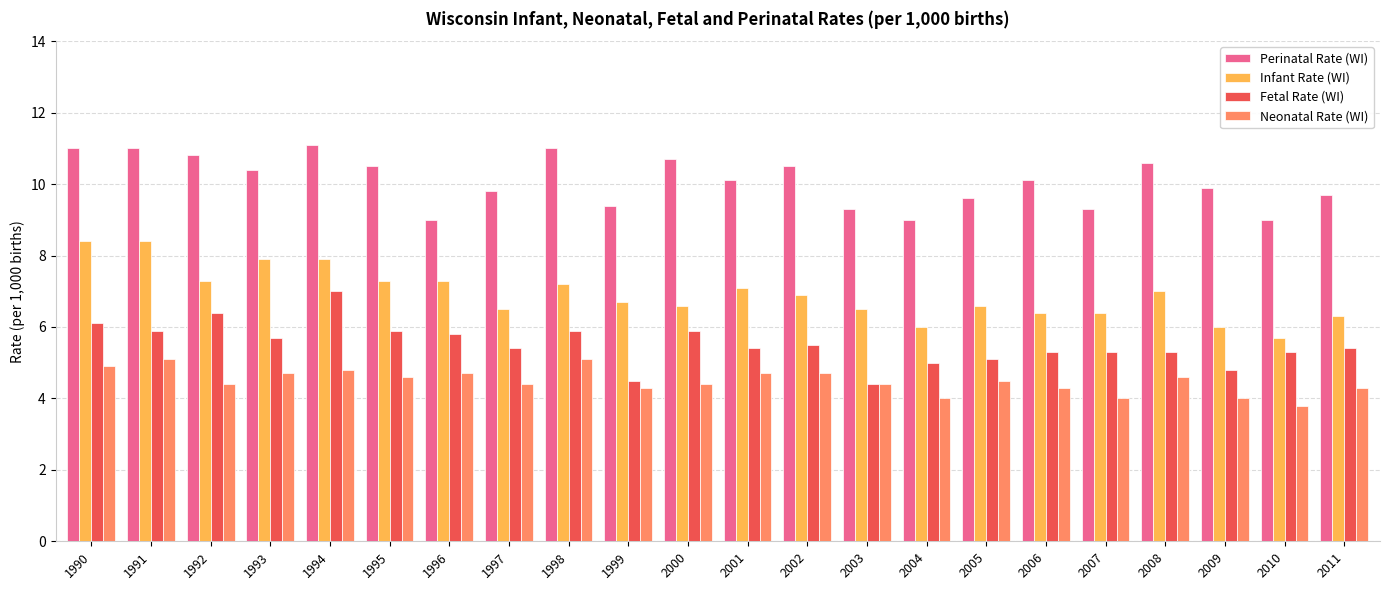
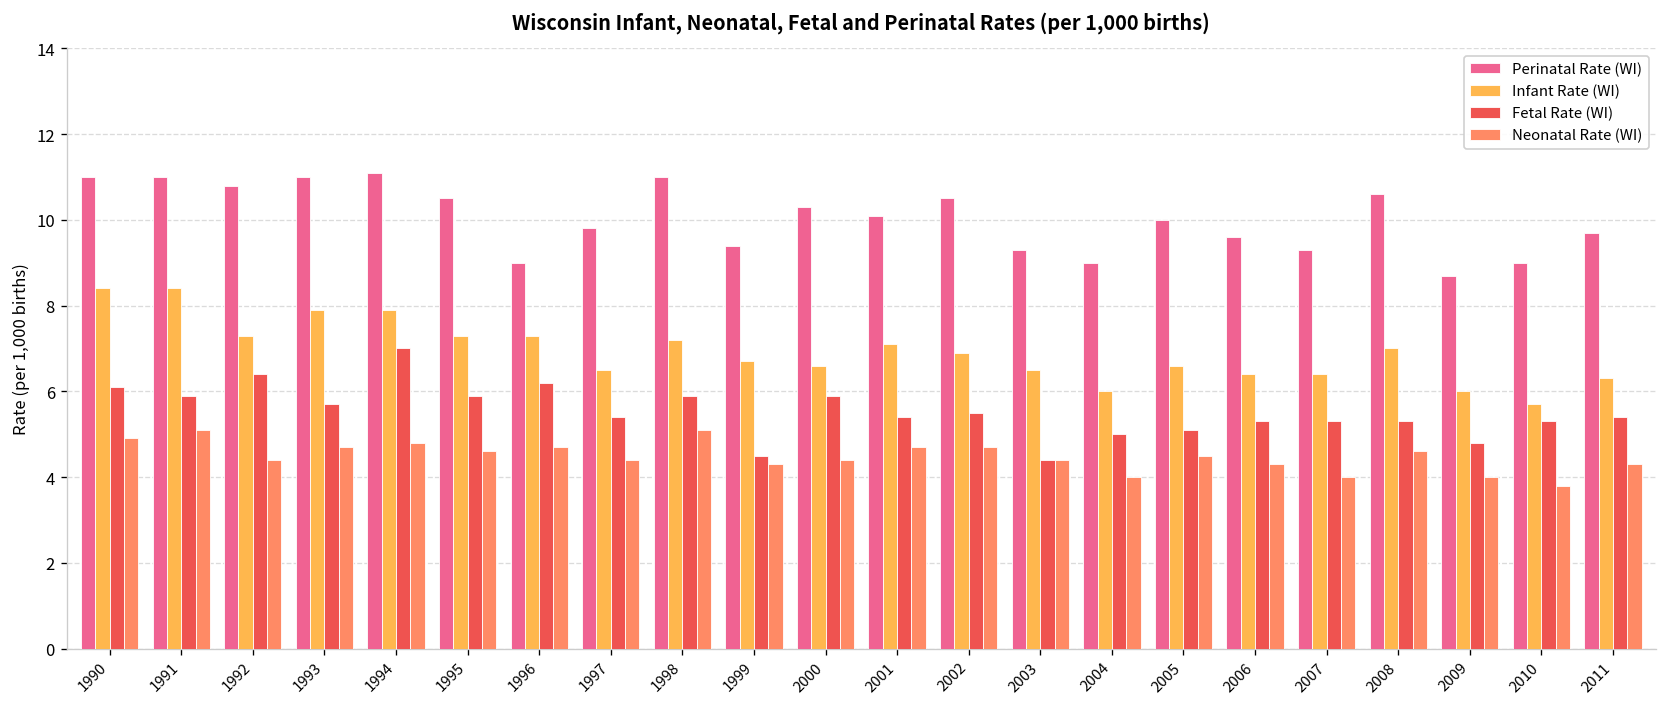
Perinatal Rate (WI), 1993: 10.4 -> 11.0
Fetal Rate (WI), 1996: 5.8 -> 6.2
Perinatal Rate (WI), 2000: 10.7 -> 10.3
Perinatal Rate (WI), 2005: 9.6 -> 10.0
Perinatal Rate (WI), 2006: 10.1 -> 9.6
Perinatal Rate (WI), 2009: 9.9 -> 8.7
